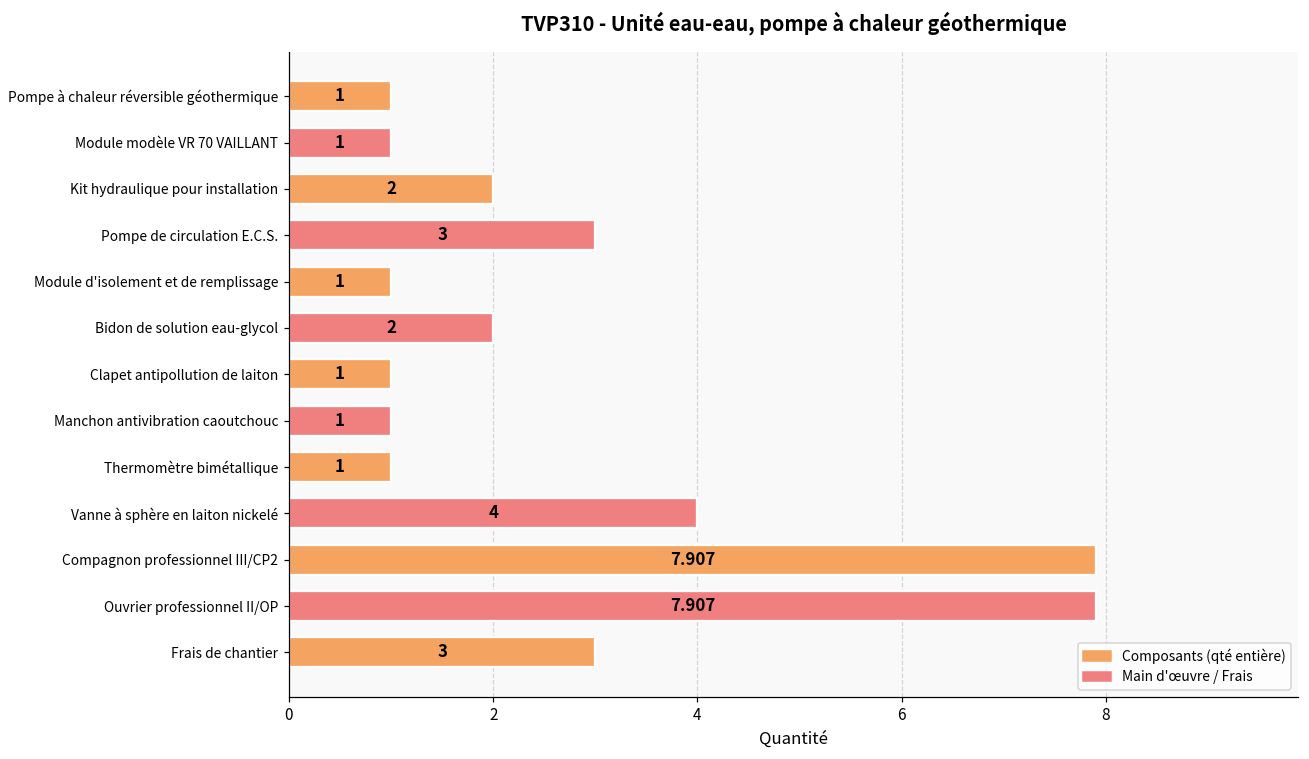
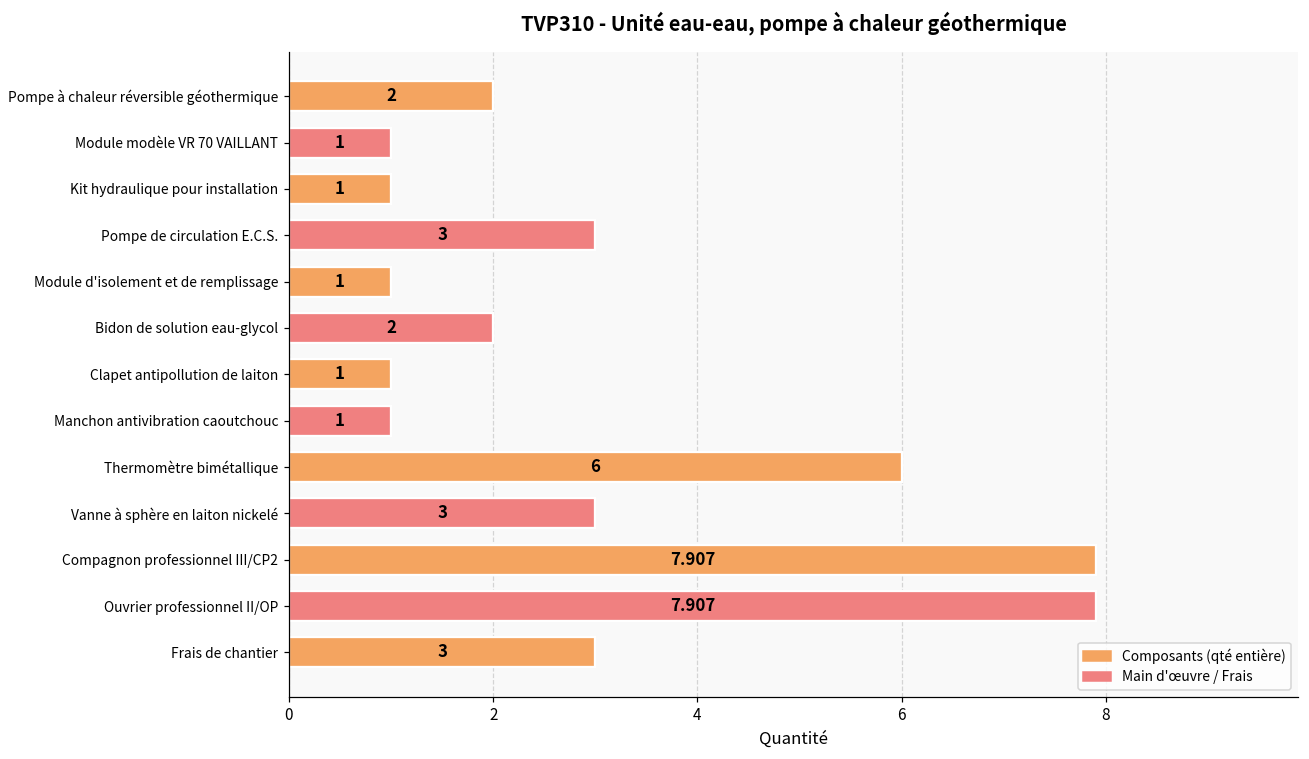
Pompe à chaleur réversible géothermique: 1 -> 2
Kit hydraulique pour installation: 2 -> 1
Thermomètre bimétallique: 1 -> 6
Vanne à sphère en laiton nickelé: 4 -> 3
